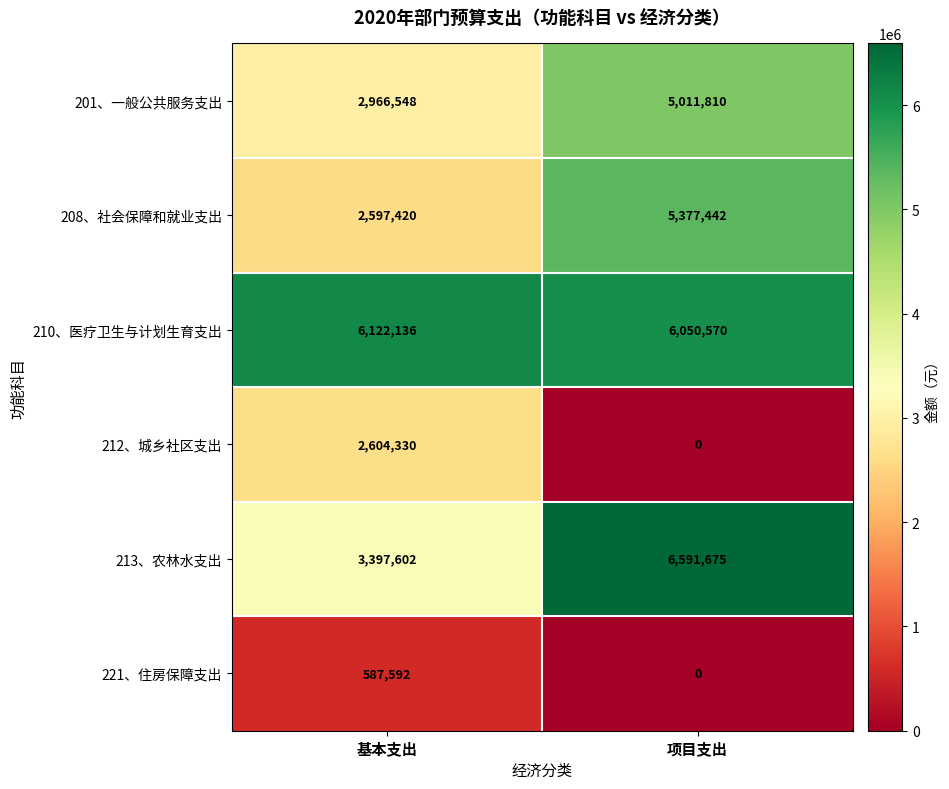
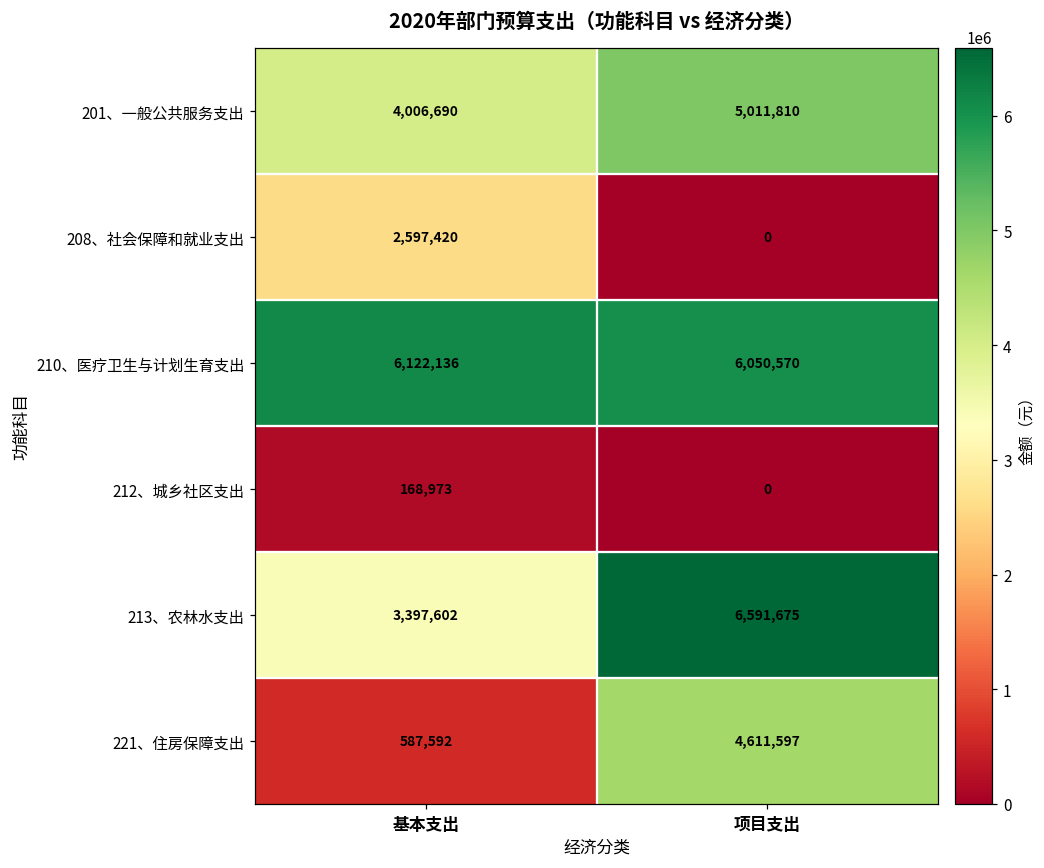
201、一般公共服务支出, 基本支出: 2,966,548 -> 4,006,690
208、社会保障和就业支出, 项目支出: 5,377,442 -> 0
212、城乡社区支出, 基本支出: 2,604,330 -> 168,973
221、住房保障支出, 项目支出: 0 -> 4,611,597
